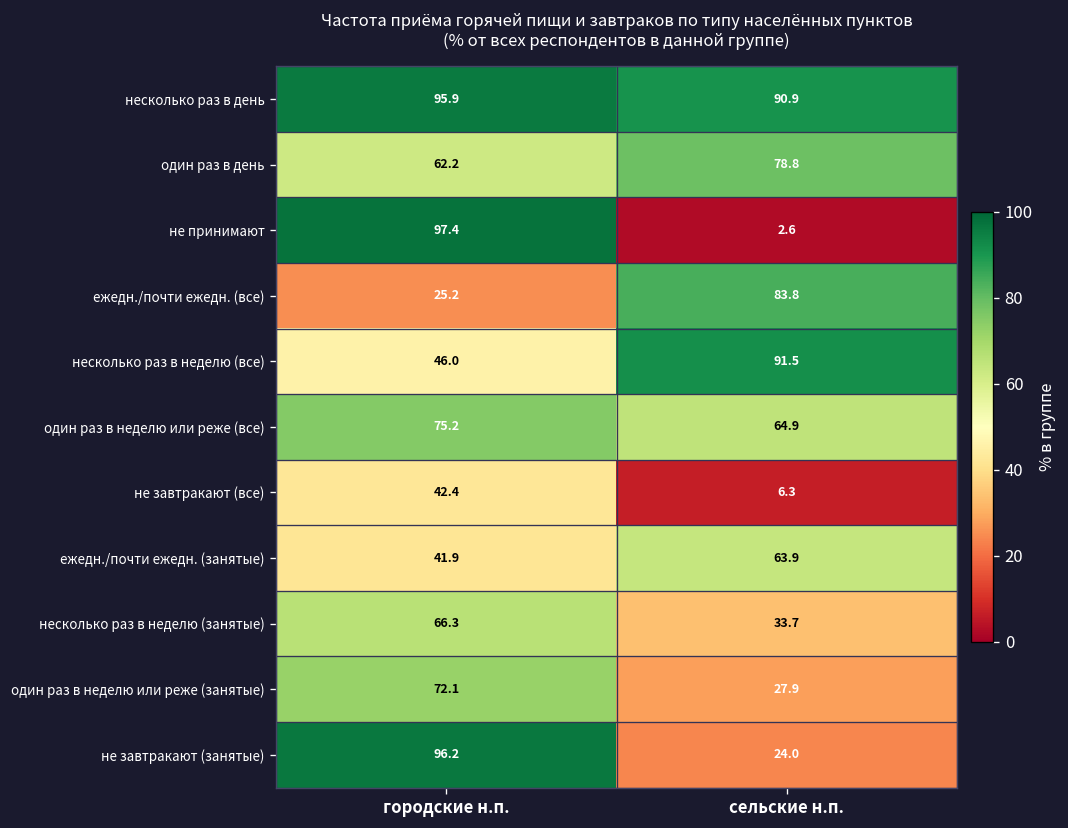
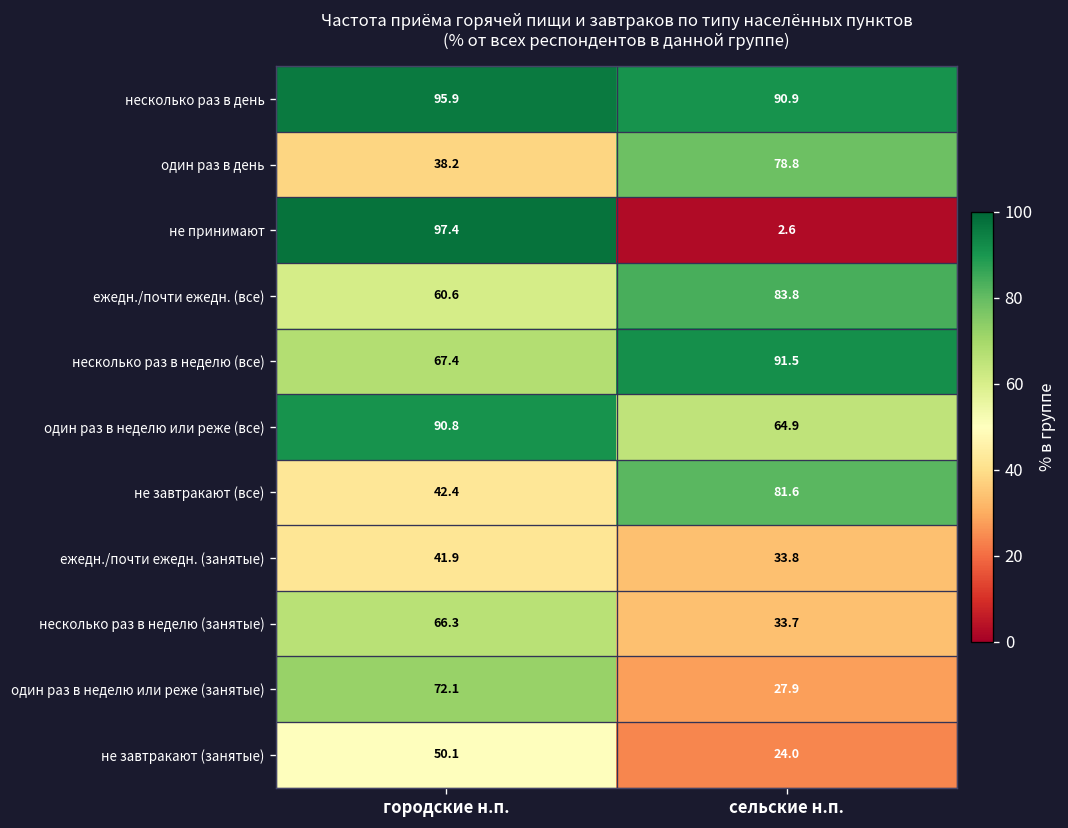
один раз в день, городские н.п.: 62.2 -> 38.2
ежедн./почти ежедн. (все), городские н.п.: 25.2 -> 60.6
несколько раз в неделю (все), городские н.п.: 46.0 -> 67.4
один раз в неделю или реже (все), городские н.п.: 75.2 -> 90.8
не завтракают (все), сельские н.п.: 6.3 -> 81.6
ежедн./почти ежедн. (занятые), сельские н.п.: 63.9 -> 33.8
не завтракают (занятые), городские н.п.: 96.2 -> 50.1
